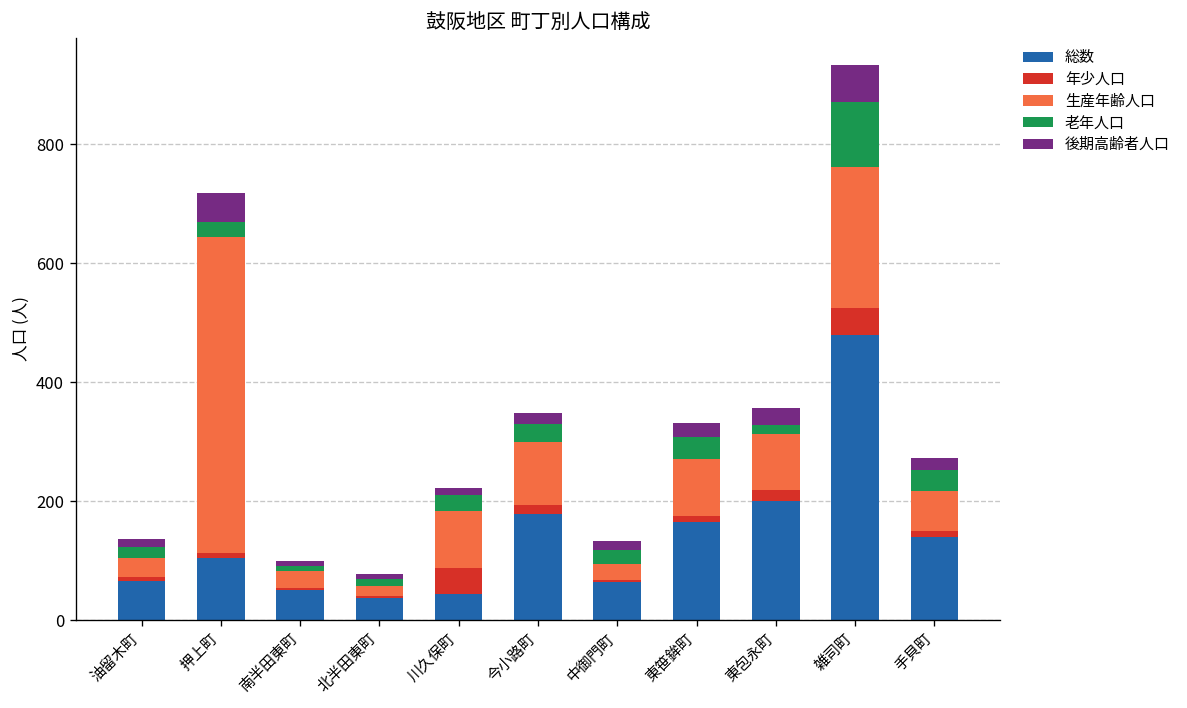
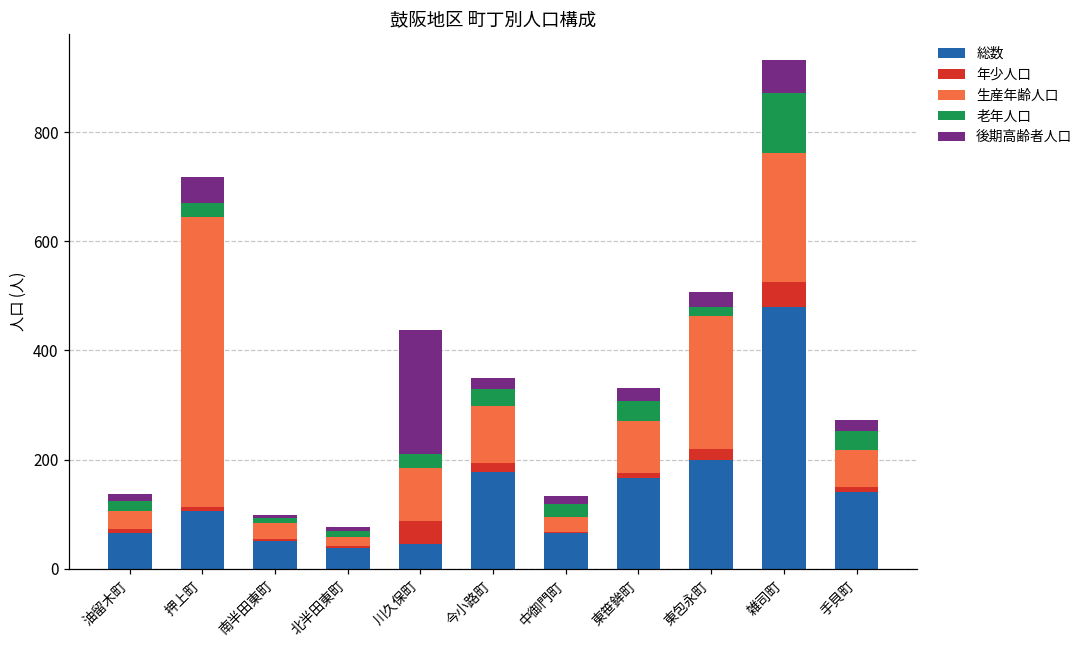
後期高齢者人口, 川久保町: 10 -> 230
生産年齢人口, 東包永町: 90 -> 240
